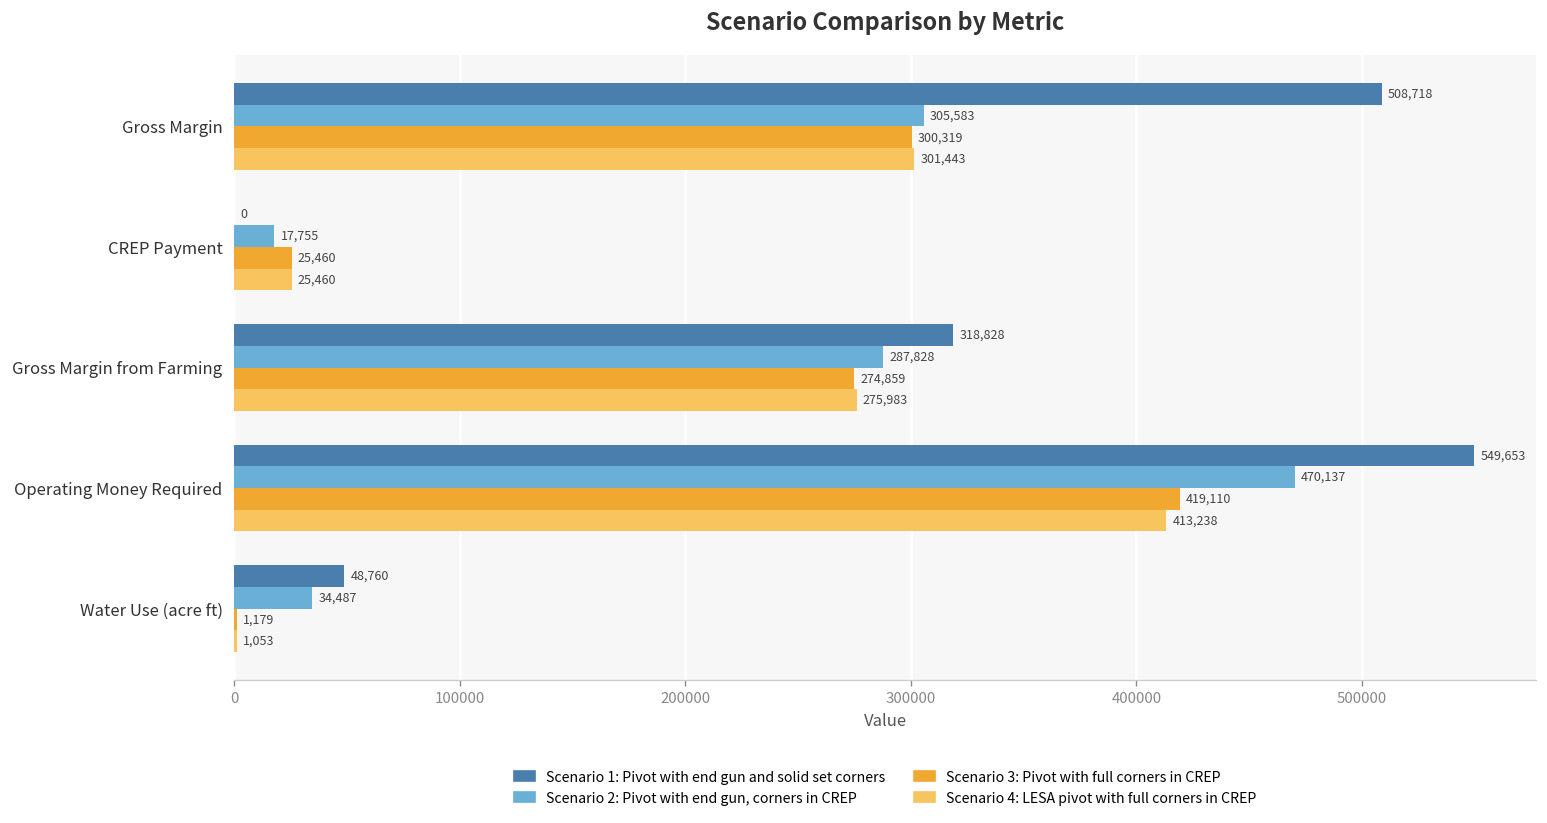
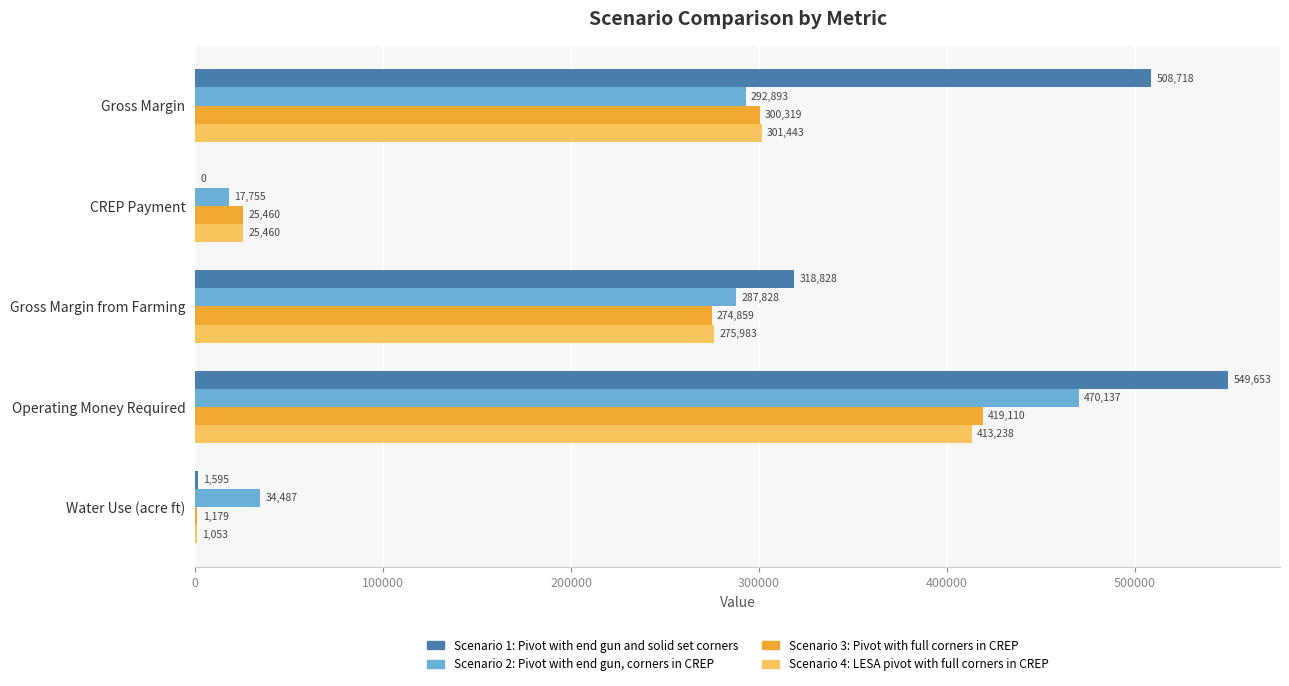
Scenario 2: Pivot with end gun, corners in CREP, Gross Margin: 305,583 -> 292,893
Scenario 1: Pivot with end gun and solid set corners, Water Use (acre ft): 48,760 -> 1,595
